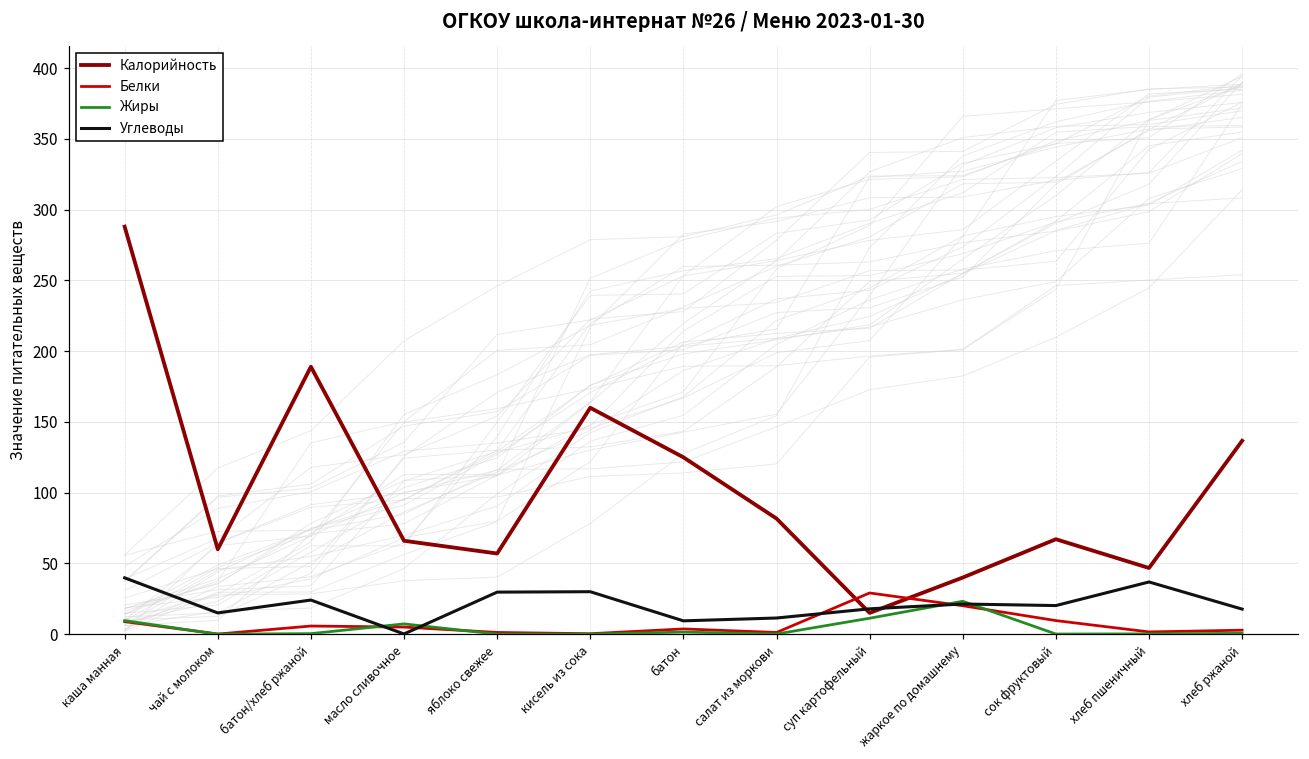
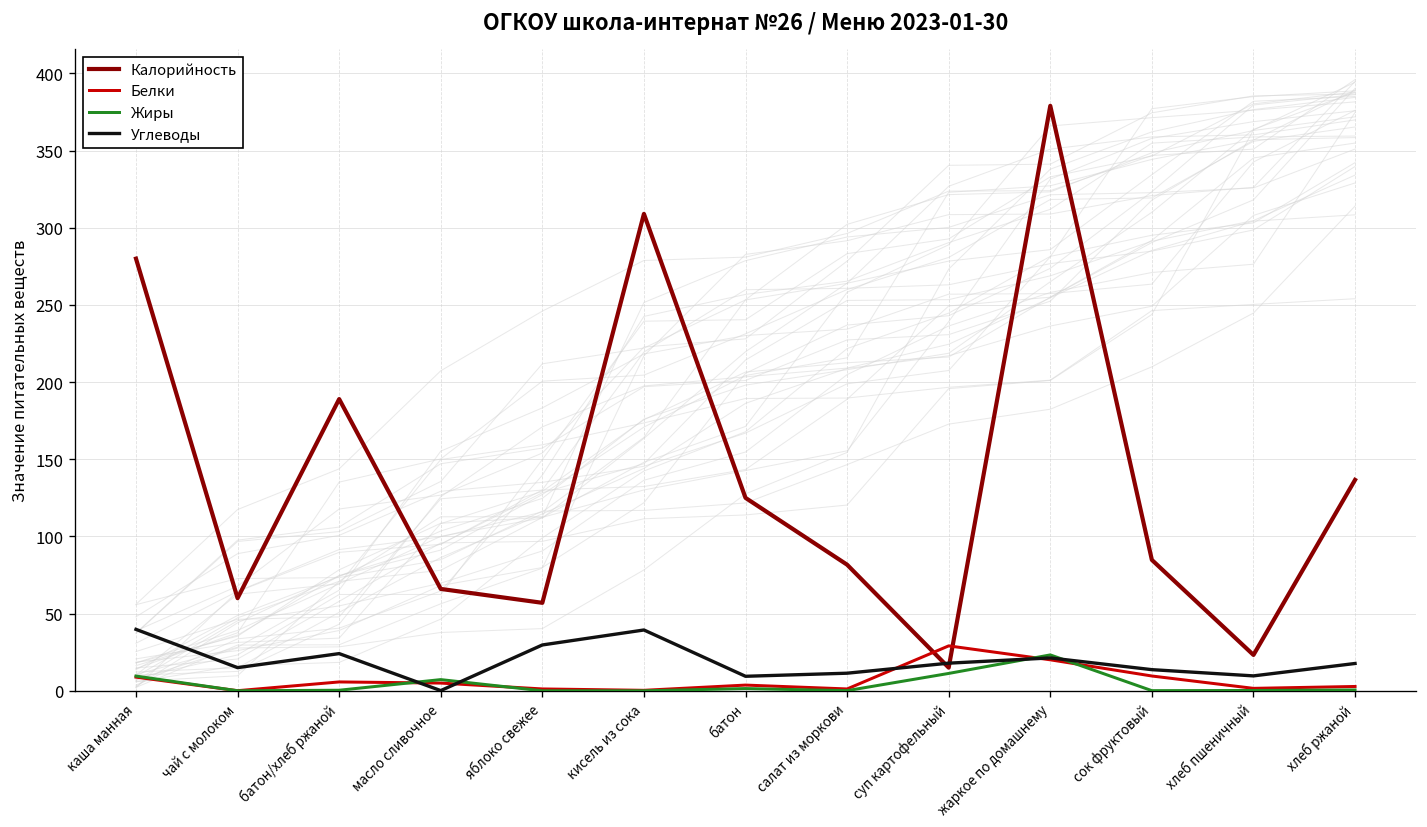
Калорийность, каша манная: 288 -> 280
Калорийность, кисель из сока: 160 -> 309
Углеводы, кисель из сока: 30 -> 39
Калорийность, жаркое по домашнему: 40 -> 379
Калорийность, сок фруктовый: 67 -> 85
Углеводы, сок фруктовый: 20 -> 14
Калорийность, хлеб пшеничный: 47 -> 23
Углеводы, хлеб пшеничный: 37 -> 10
